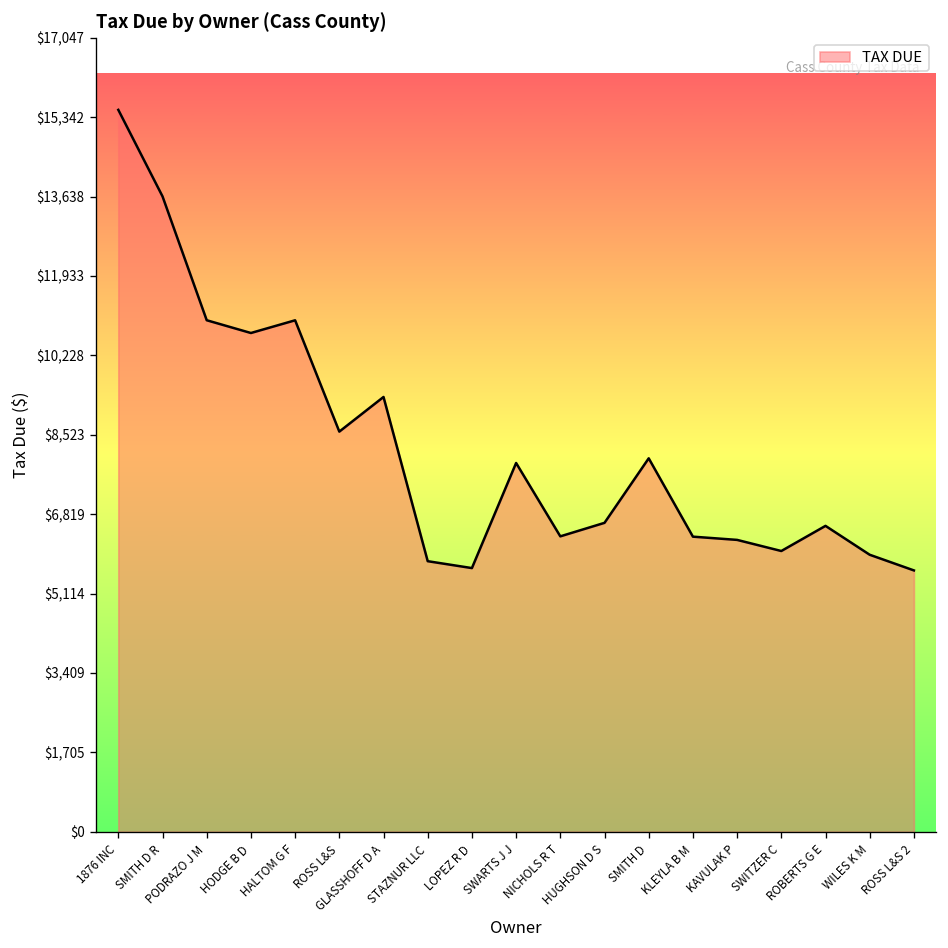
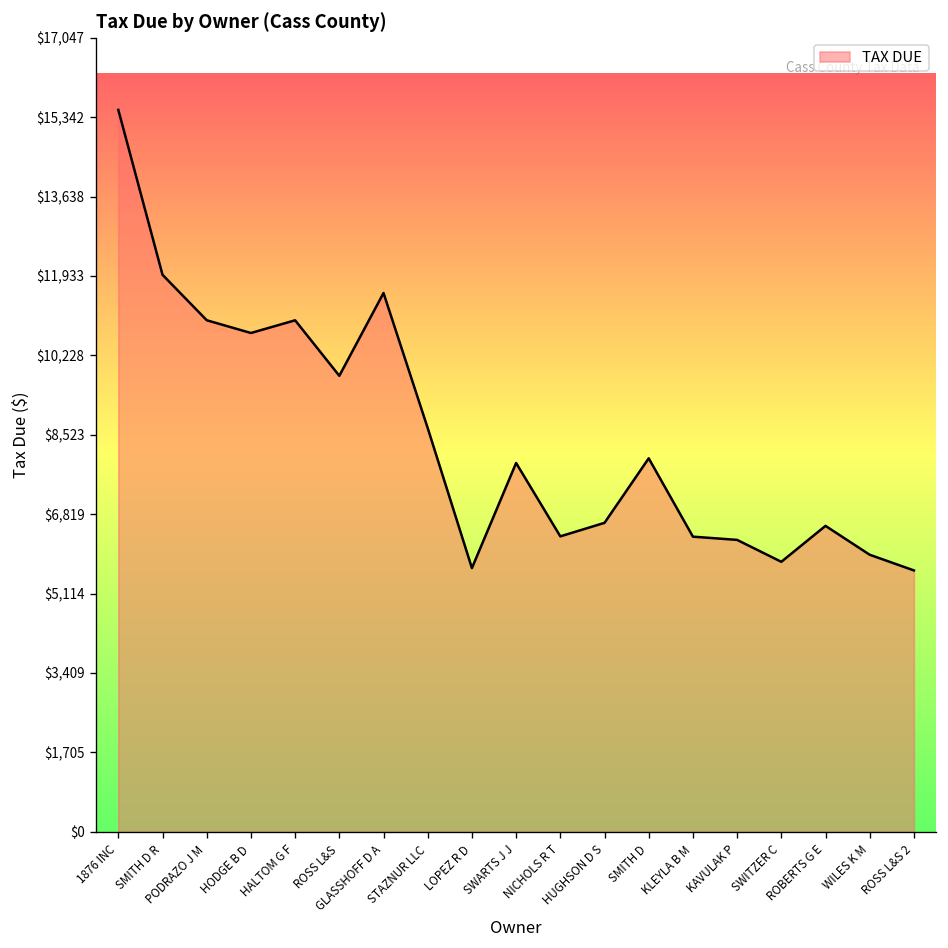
SMITH D R: $13,600 -> $12,000
ROSS L&S: $8,600 -> $9,800
GLASSHOFF D A: $9,300 -> $11,600
STAZNUR LLC: $5,800 -> $8,700
SWITZER C: $6,000 -> $5,800
